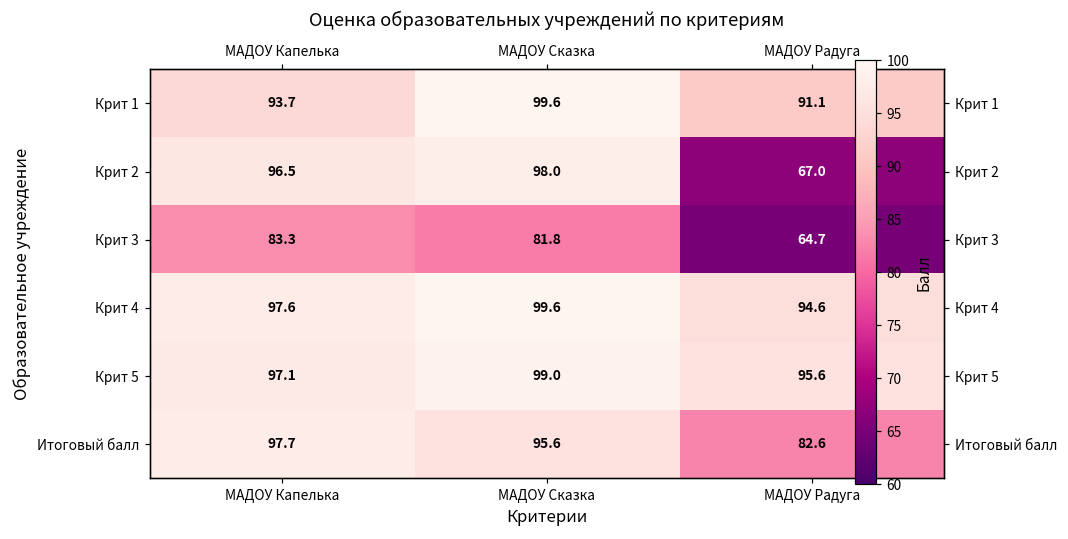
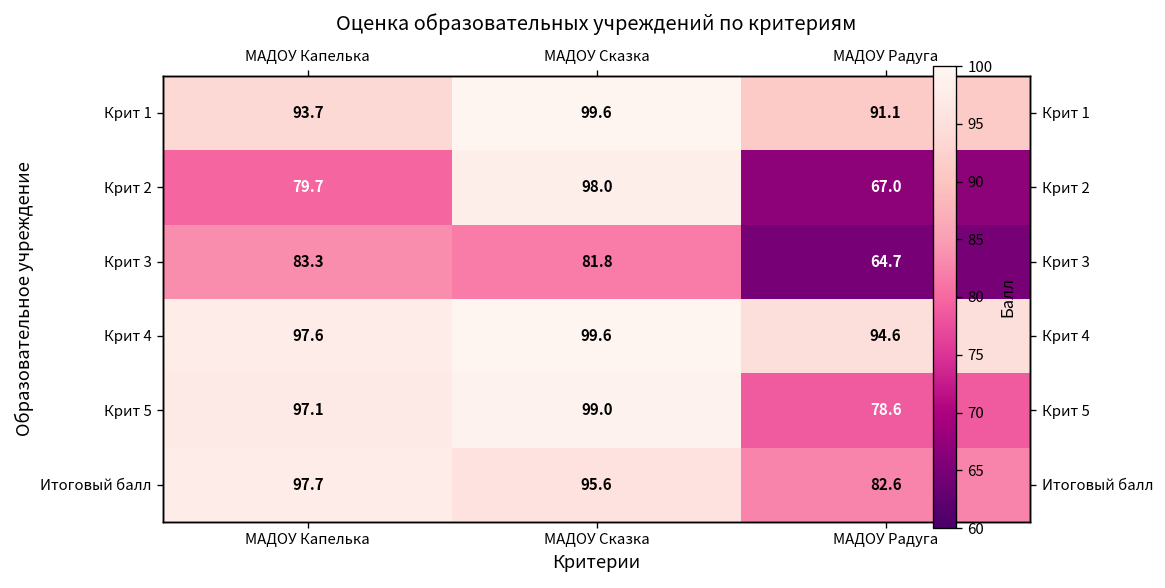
Крит 2, МАДОУ Капелька: 96.5 -> 79.7
Крит 5, МАДОУ Радуга: 95.6 -> 78.6
